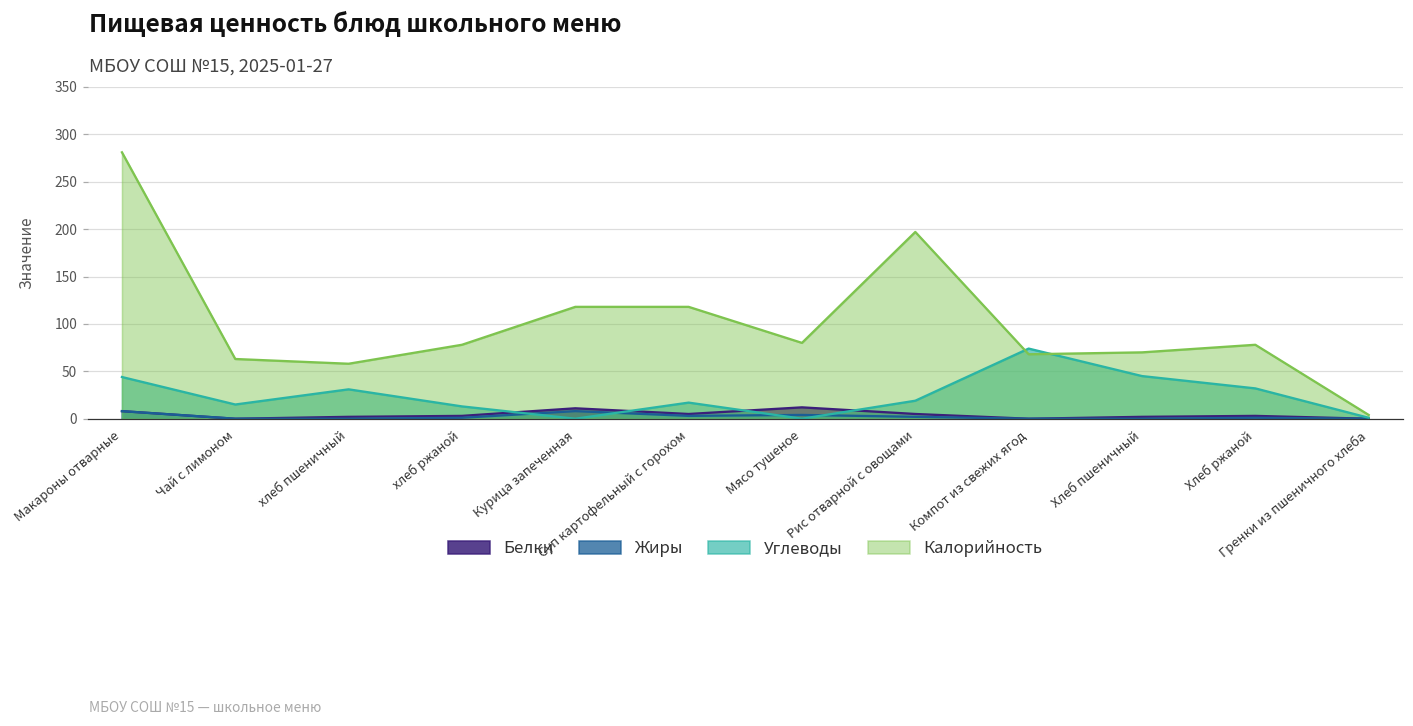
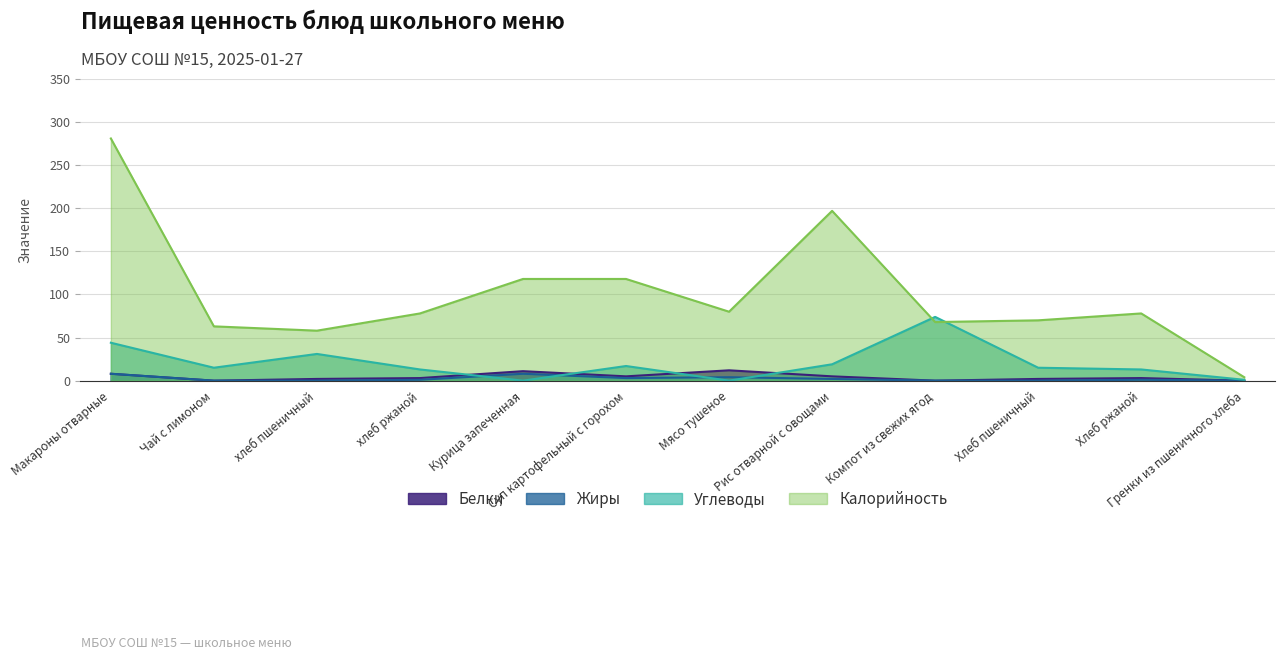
Углеводы, Хлеб пшеничный: 50 -> 20
Углеводы, Хлеб ржаной: 30 -> 10
